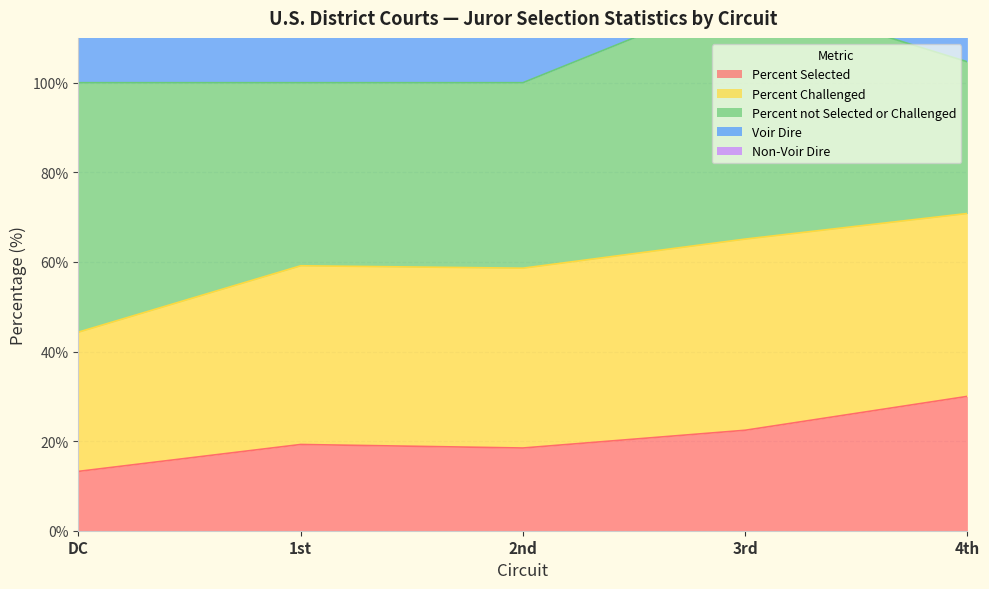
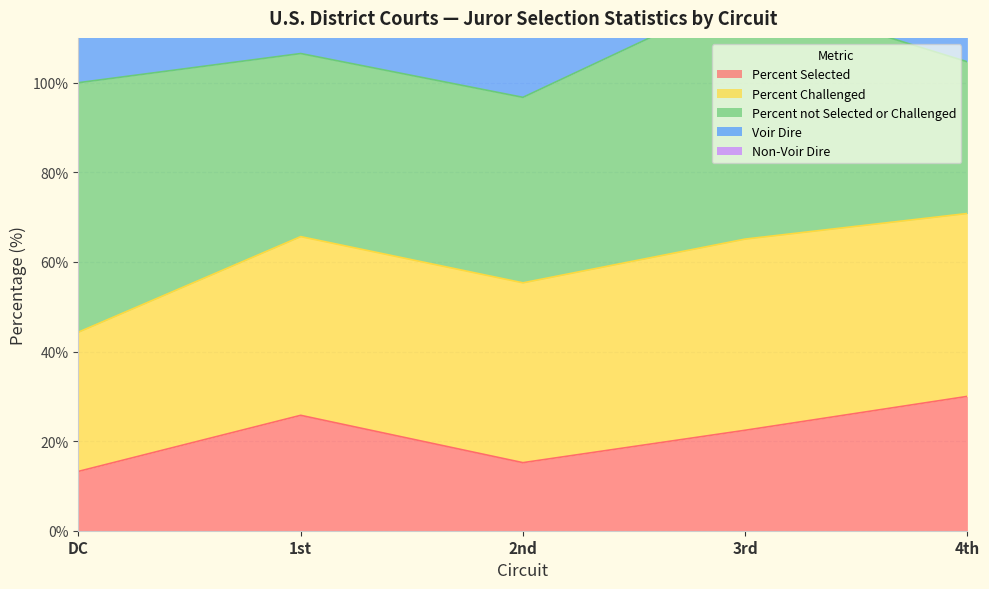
Percent Selected, 1st: 19% -> 26%
Percent Selected, 2nd: 18% -> 15%
